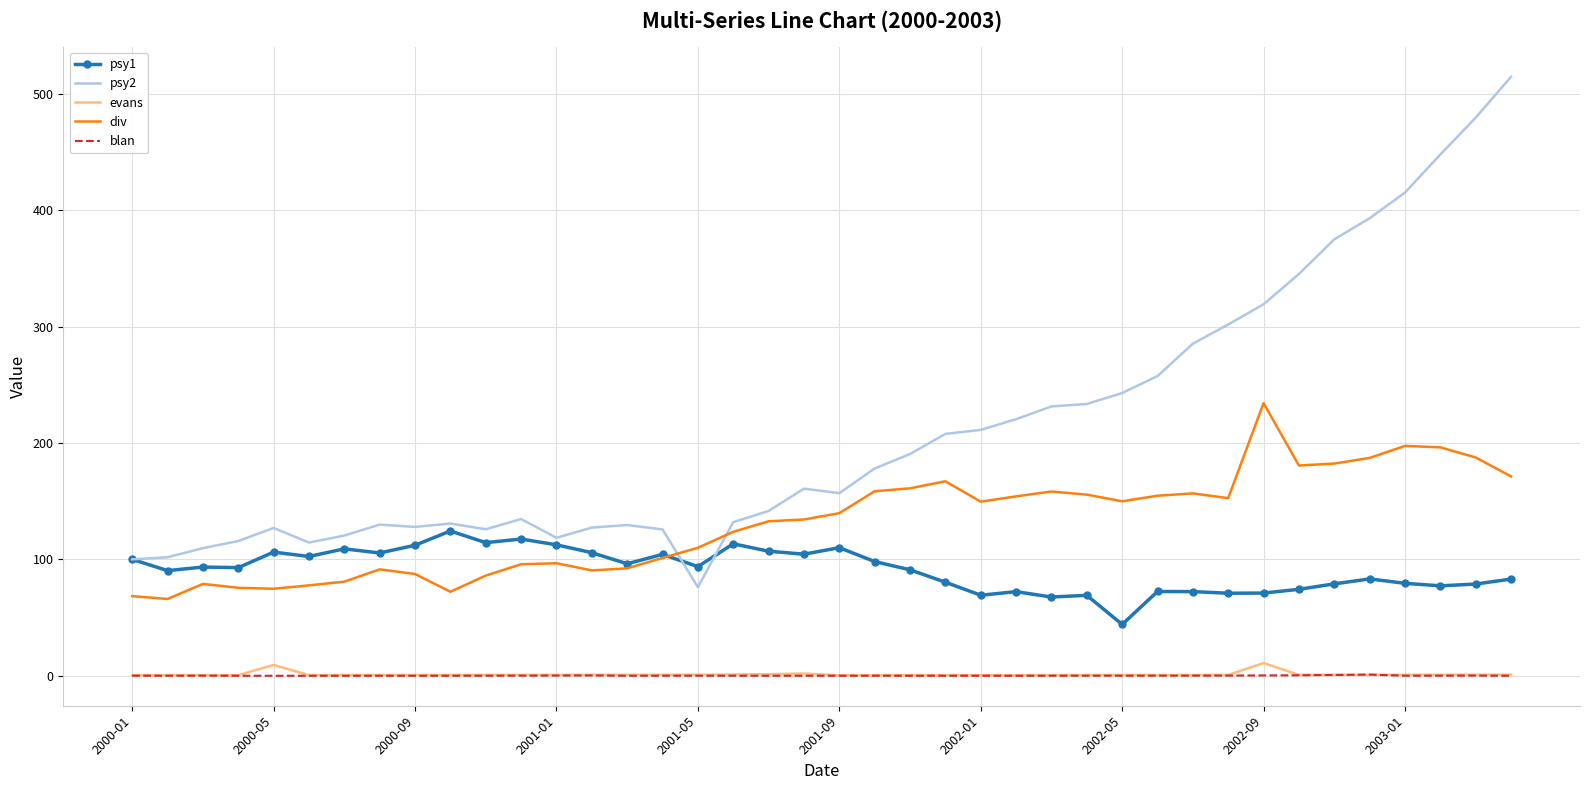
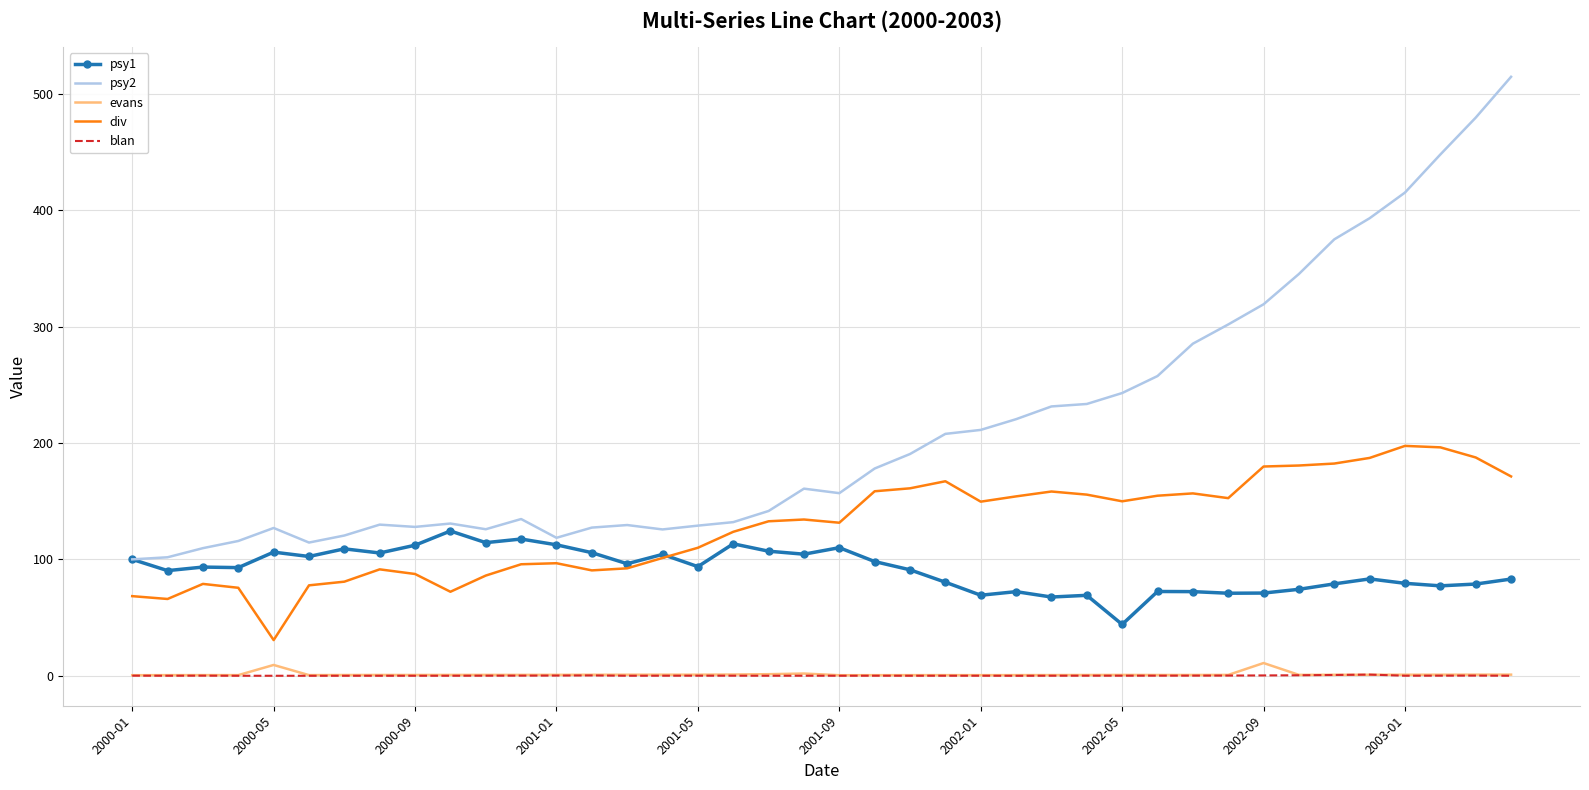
div, 2000-05: 75 -> 31
psy2, 2001-05: 76 -> 129
div, 2001-09: 140 -> 131
div, 2002-09: 234 -> 180
